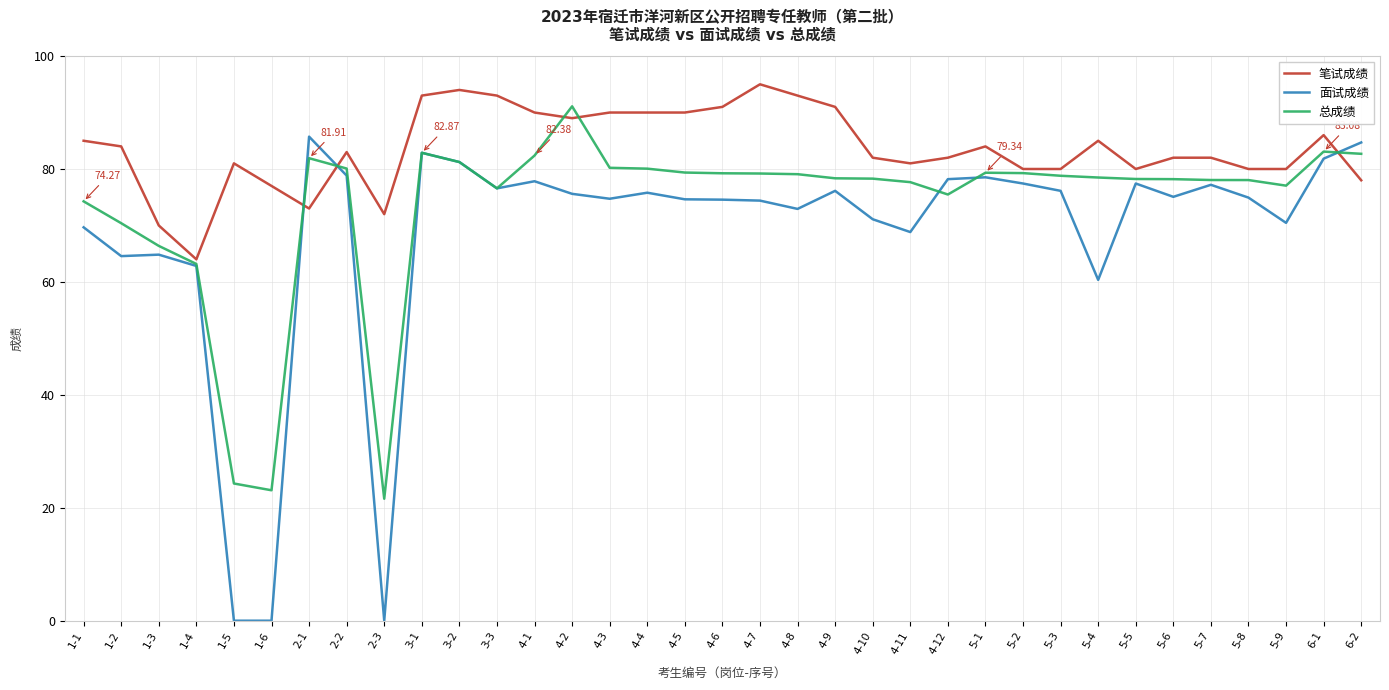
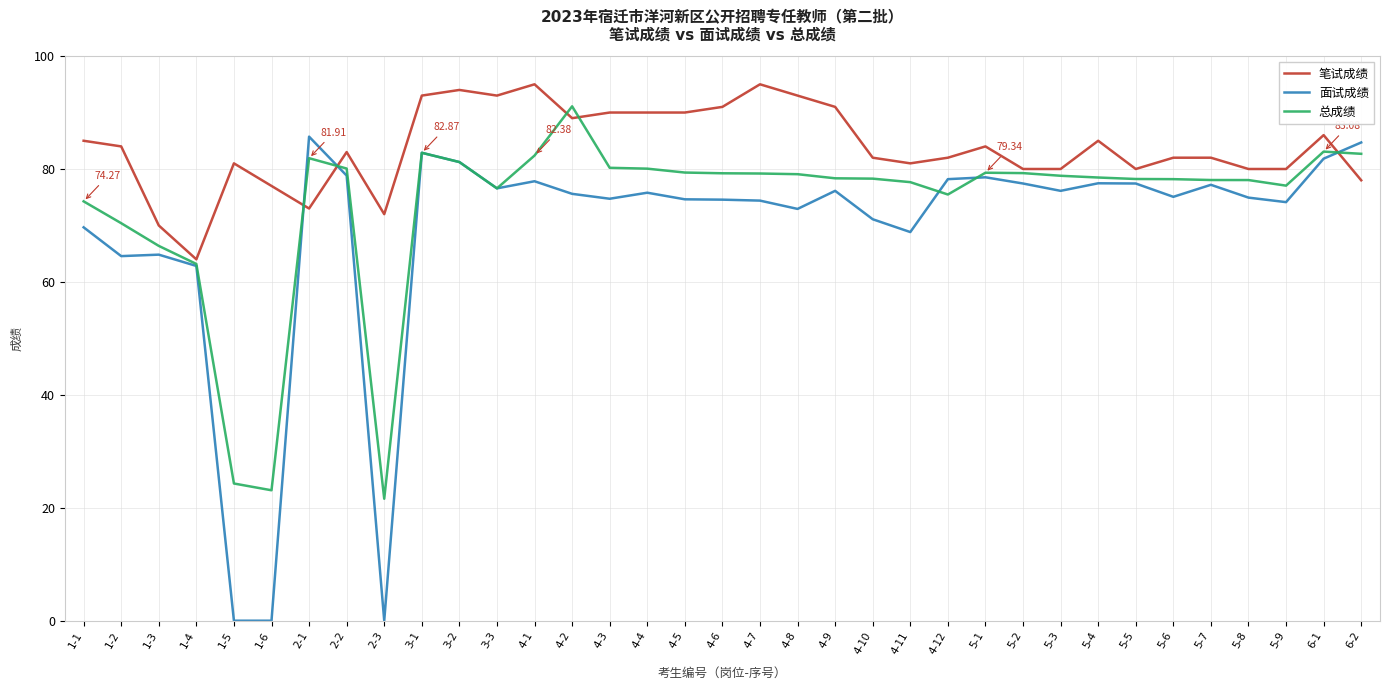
笔试成绩, 4-1: 90 -> 95
面试成绩, 5-4: 60 -> 77
面试成绩, 5-9: 70 -> 74
